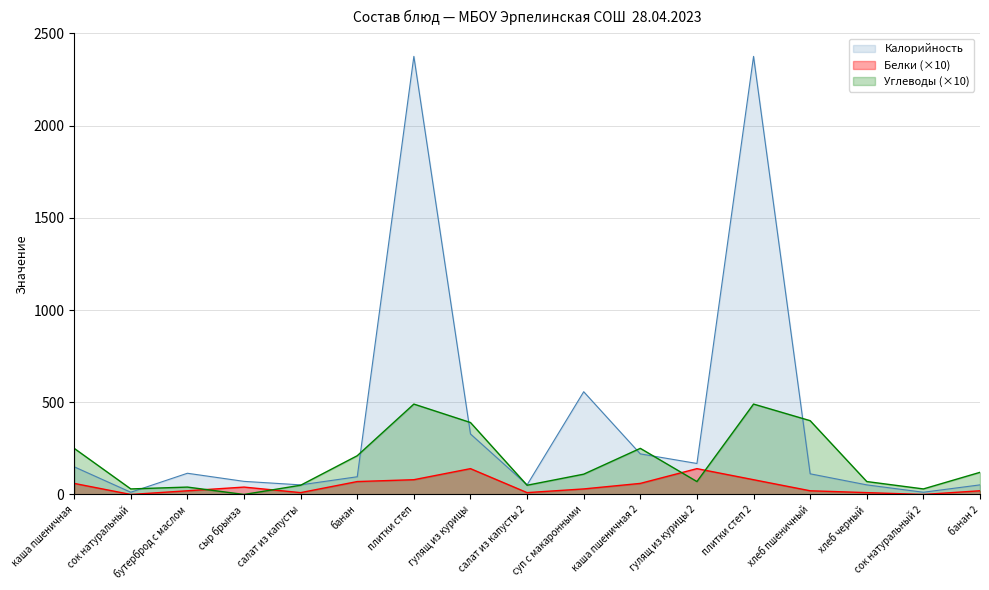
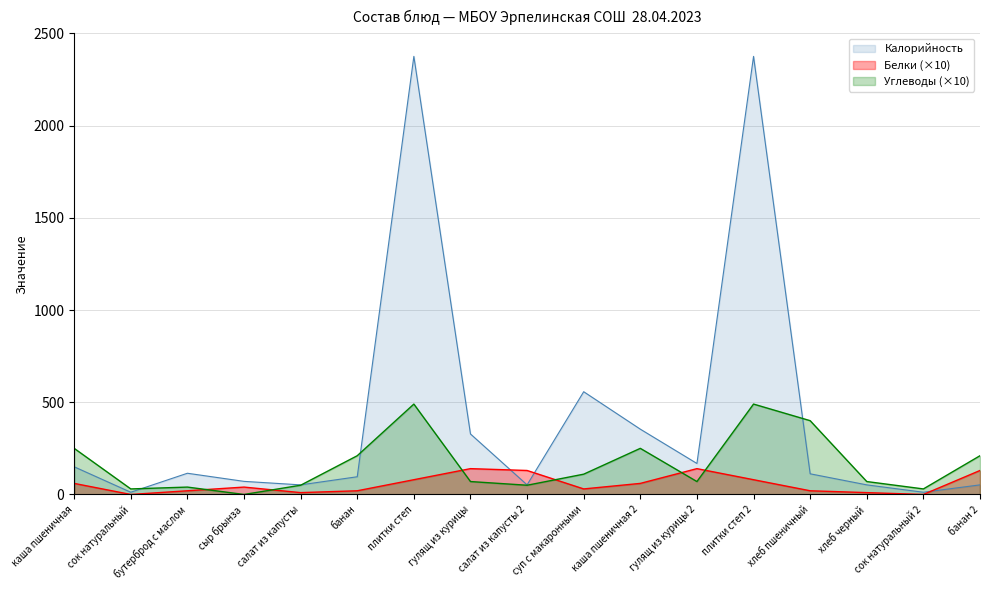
Белки (×10), банан: 70 -> 20
Углеводы (×10), гулящ из курицы: 390 -> 70
Белки (×10), салат из капусты 2: 10 -> 130
Калорийность, каша пшеничная 2: 220 -> 350
Белки (×10), банан 2: 20 -> 130
Углеводы (×10), банан 2: 120 -> 210
